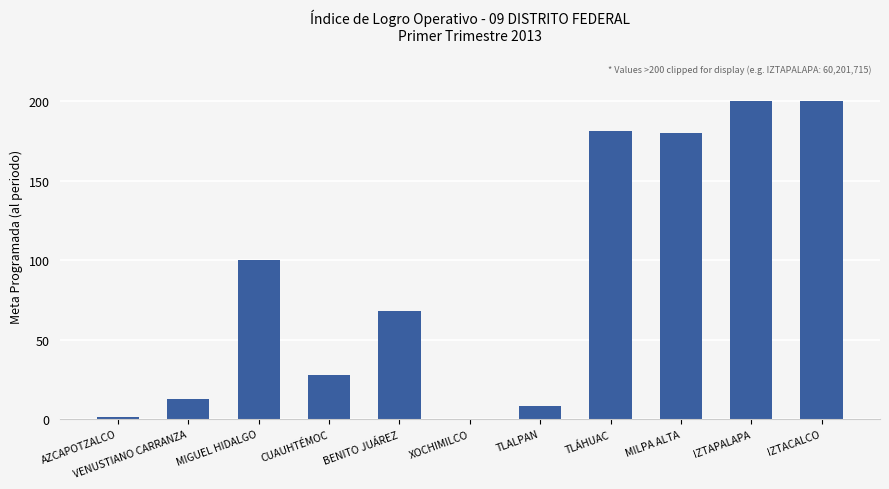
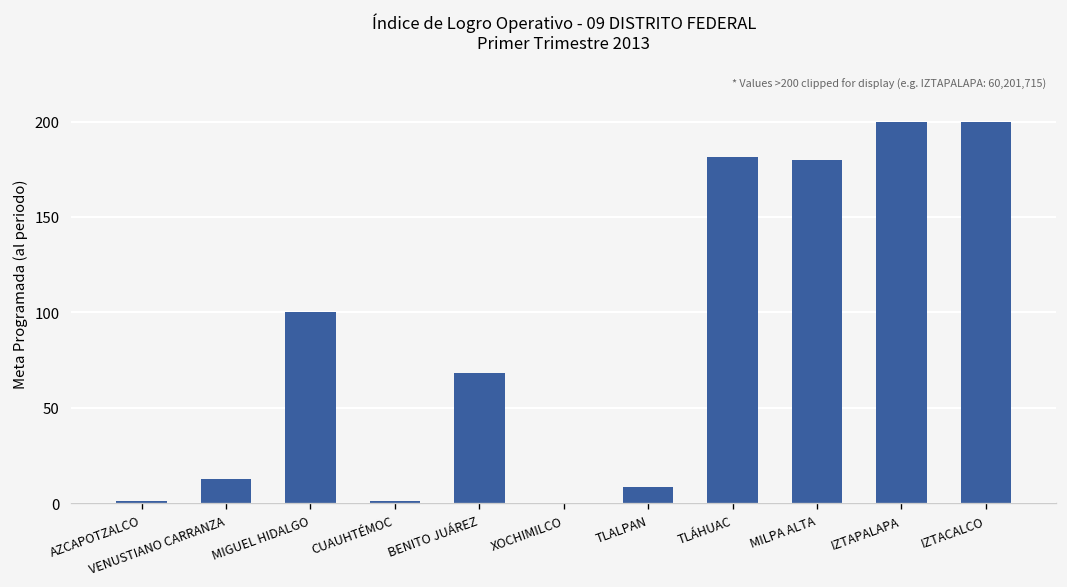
CUAUHTÉMOC: 28 -> 1
